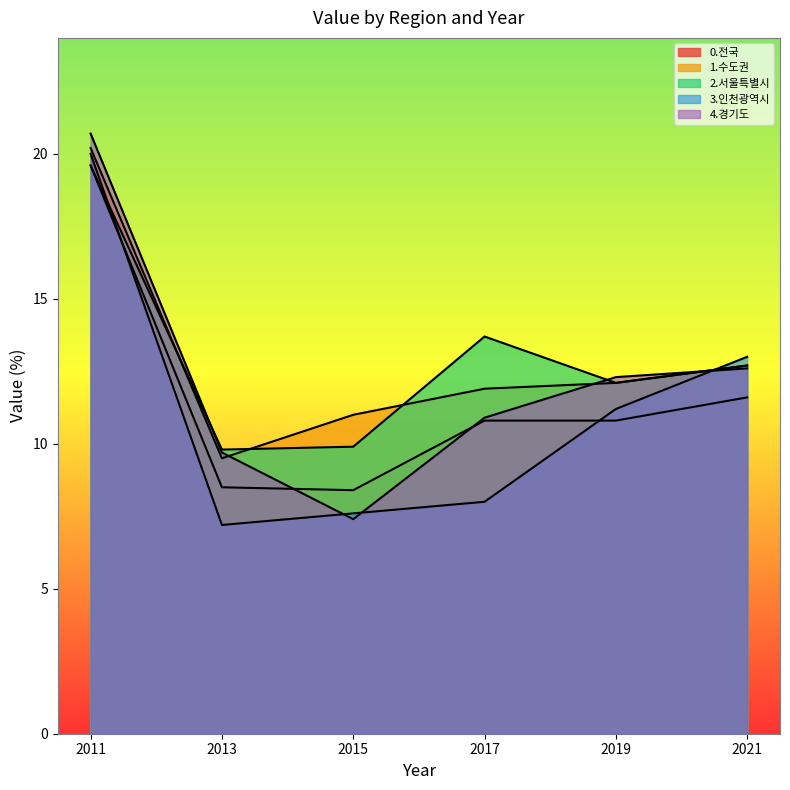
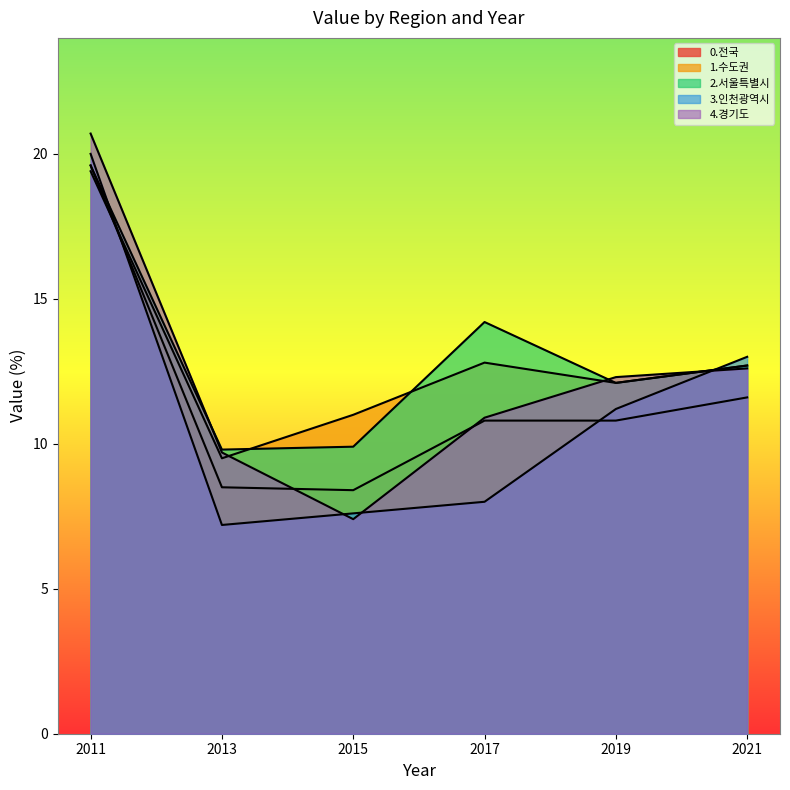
1.수도권, 2011: 20.2 -> 19.4
1.수도권, 2017: 11.9 -> 12.8
2.서울특별시, 2017: 13.7 -> 14.2
